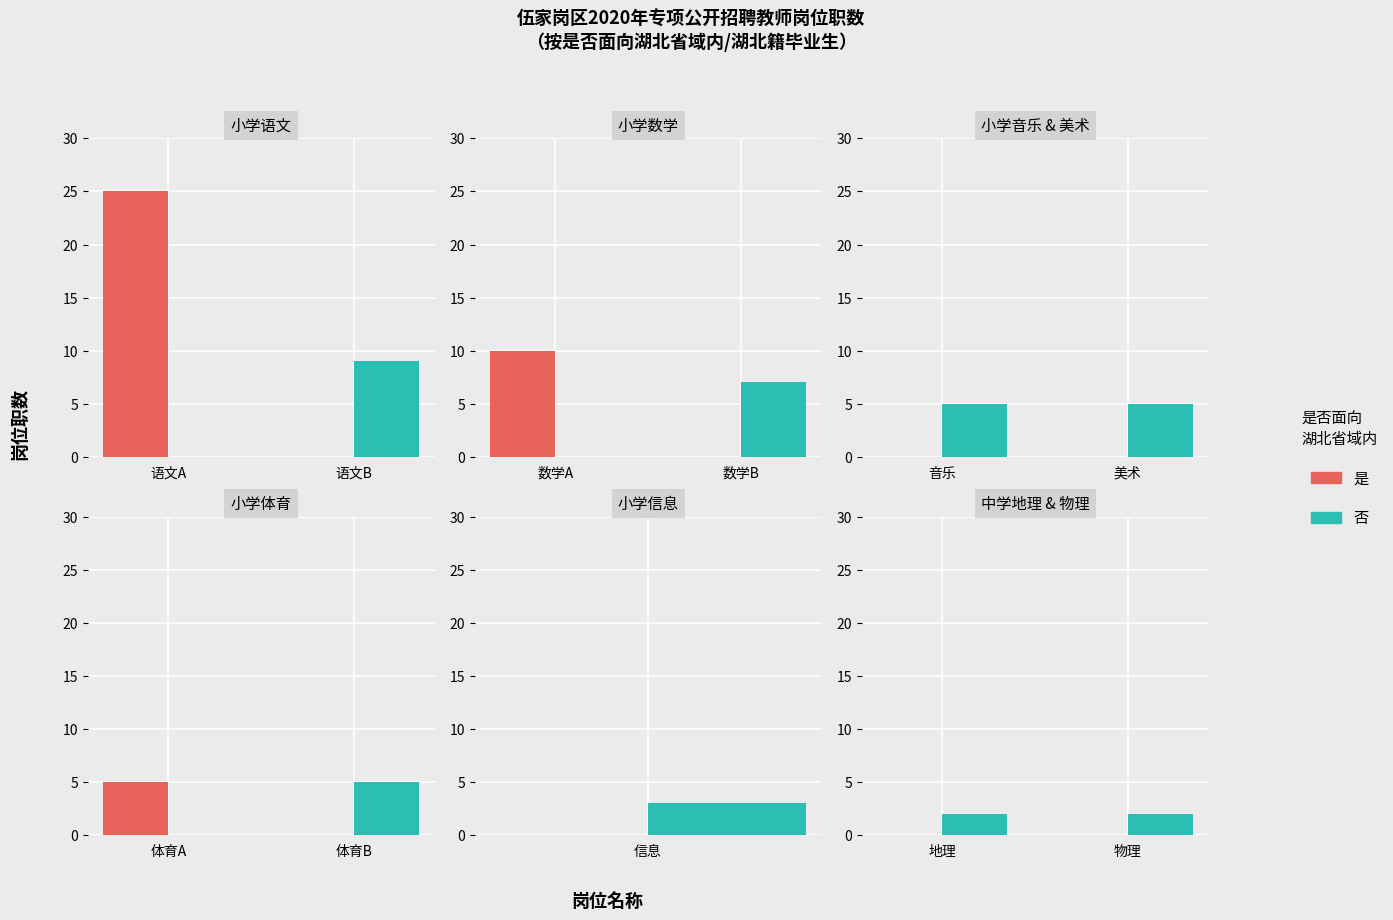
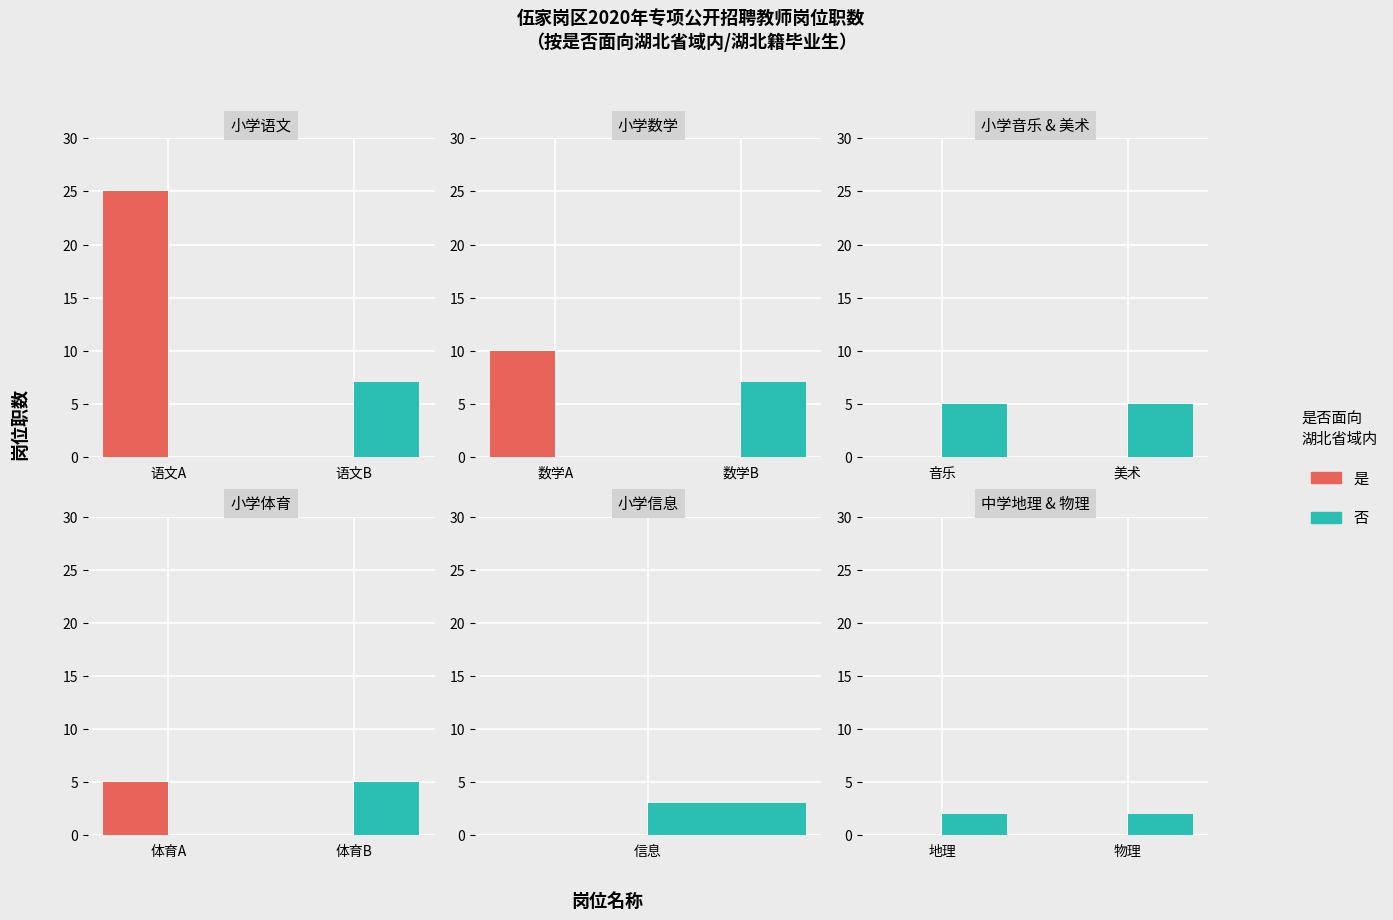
小学语文, 否, 语文B: 9 -> 7
